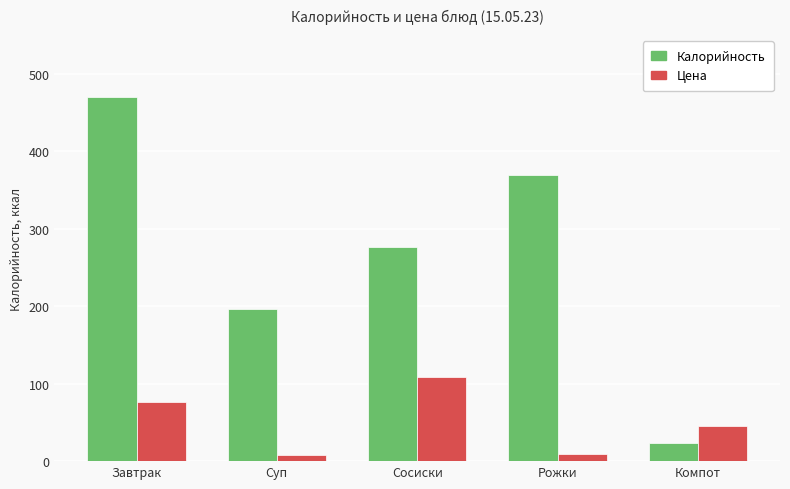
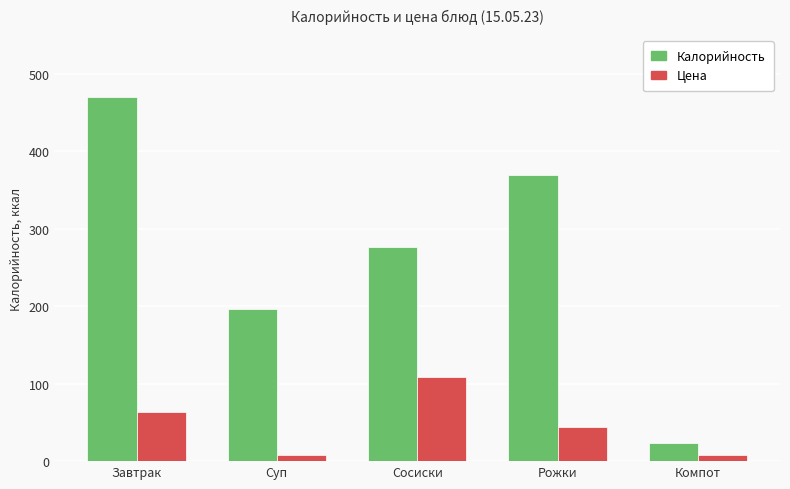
Цена, Завтрак: 80 -> 60
Цена, Рожки: 10 -> 40
Цена, Компот: 50 -> 10
